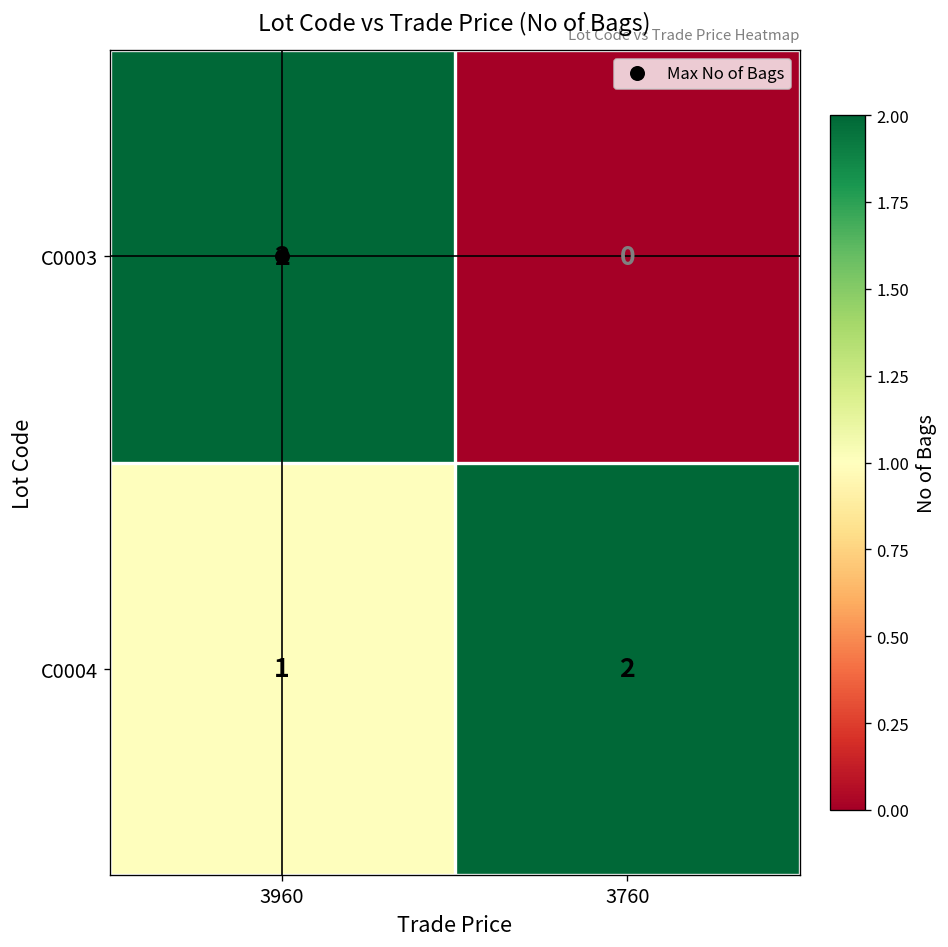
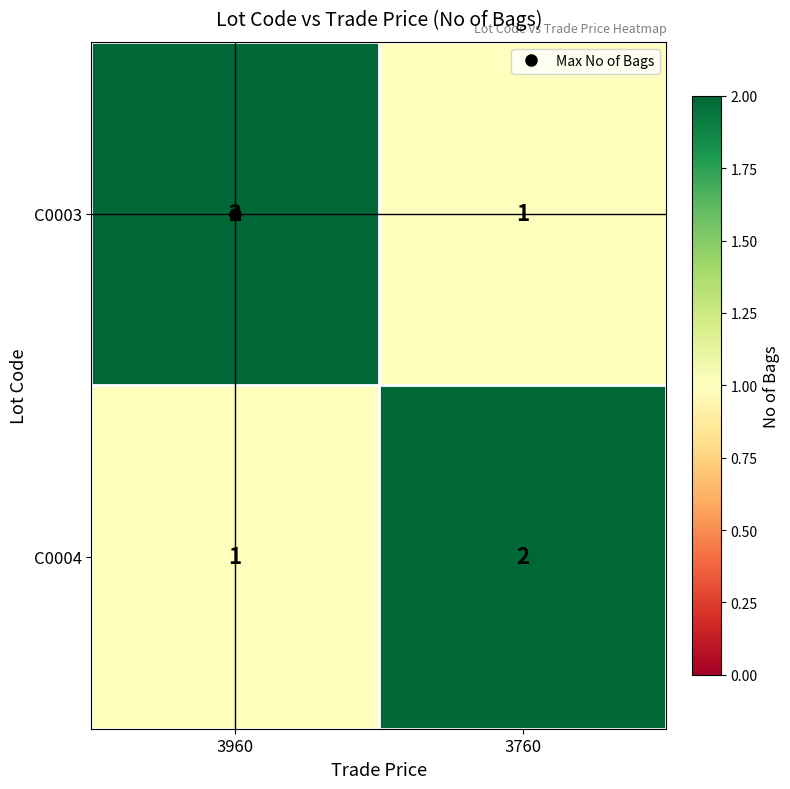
C0003, 3760: 0 -> 1
